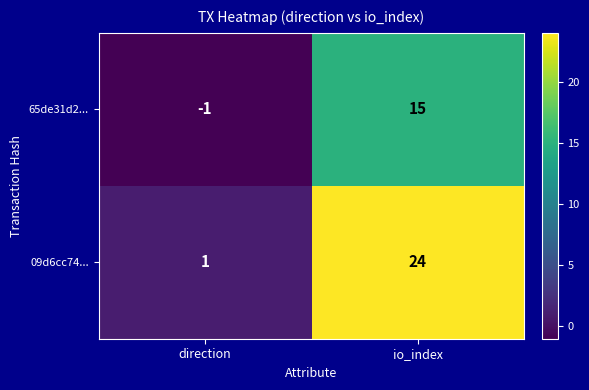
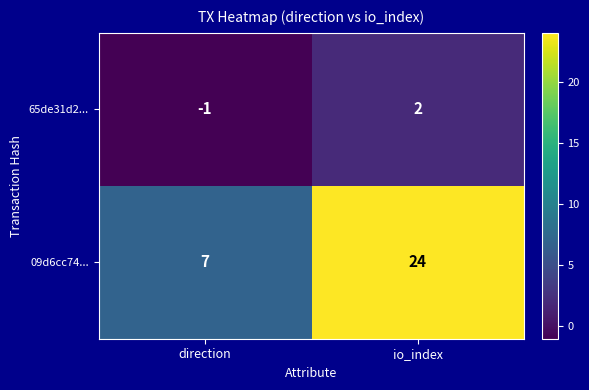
65de31d2..., io_index: 15 -> 2
09d6cc74..., direction: 1 -> 7
